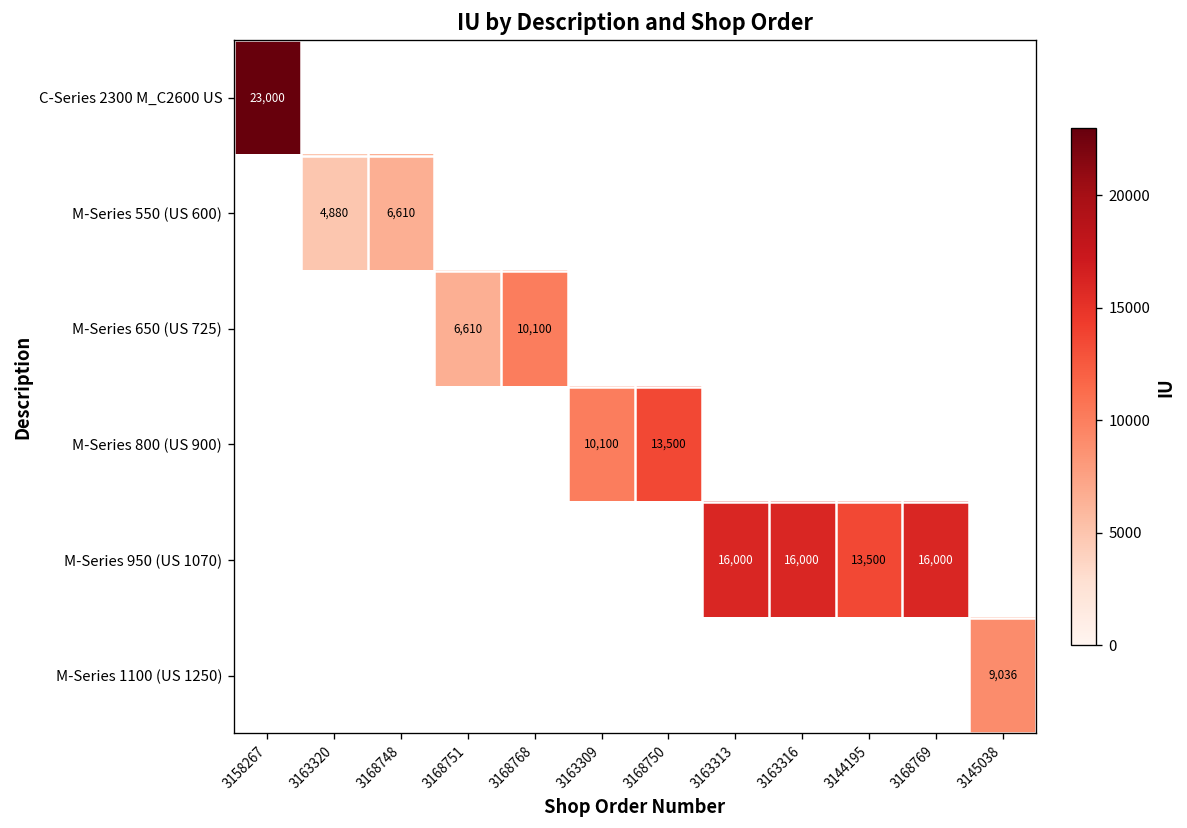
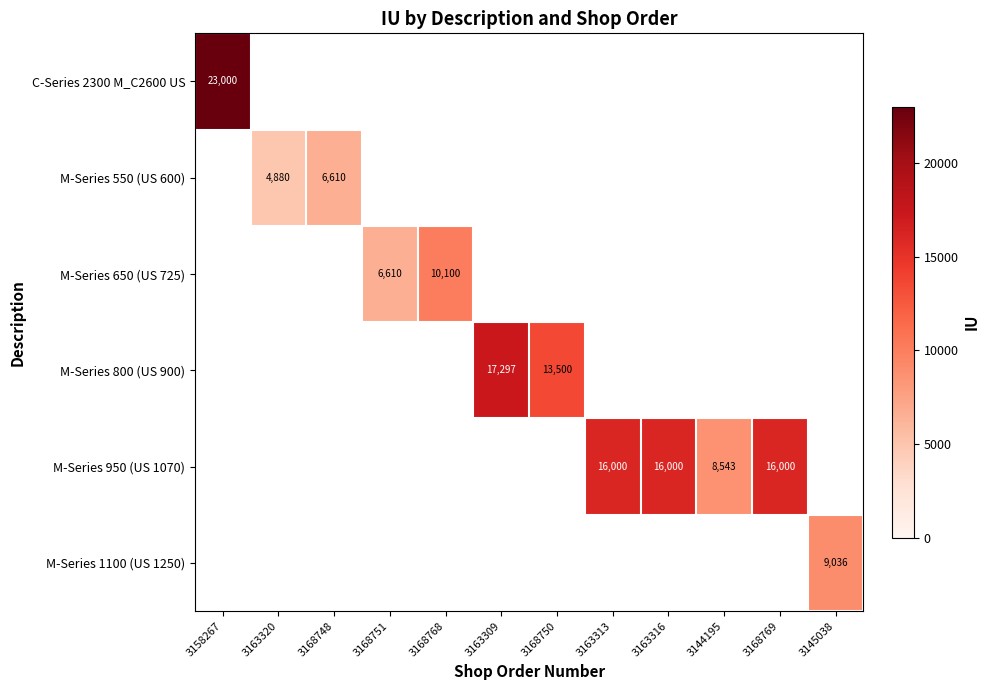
M-Series 800 (US 900), 3163309: 10,100 -> 17,297
M-Series 950 (US 1070), 3144195: 13,500 -> 8,543
